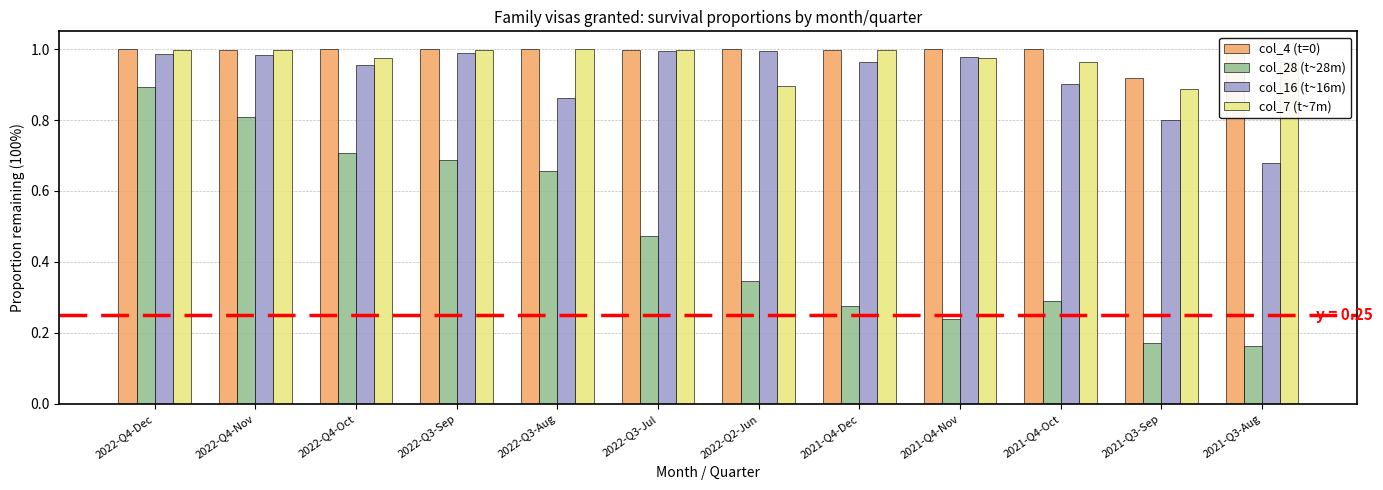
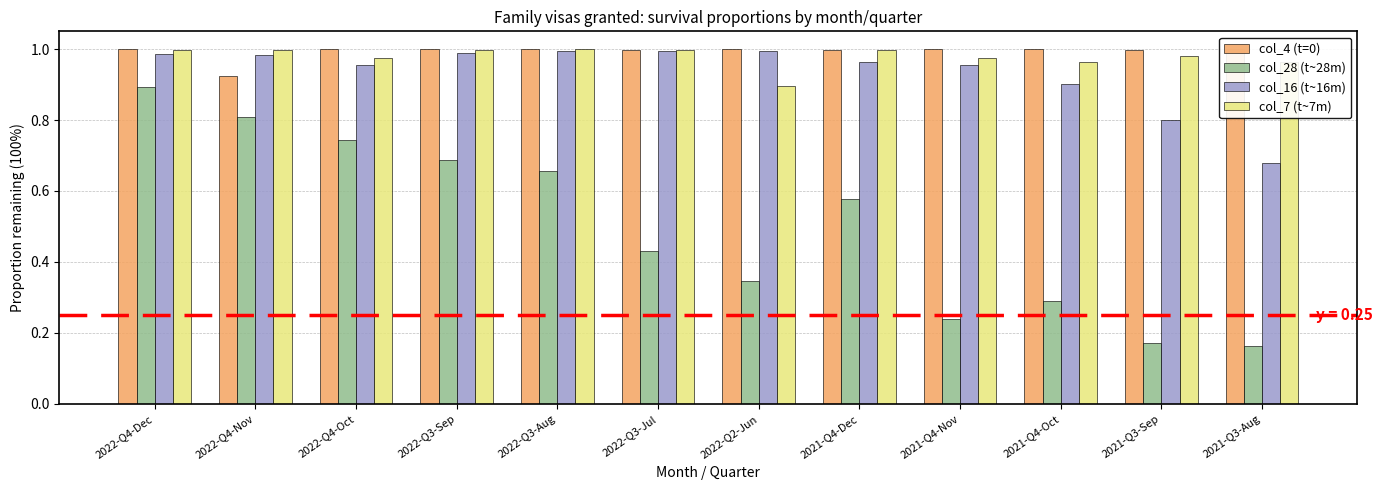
col_4 (t=0), 2022-Q4-Nov: 1.00 -> 0.92
col_28 (t~28m), 2022-Q4-Oct: 0.71 -> 0.74
col_16 (t~16m), 2022-Q3-Aug: 0.86 -> 0.99
col_28 (t~28m), 2022-Q3-Jul: 0.47 -> 0.43
col_28 (t~28m), 2021-Q4-Dec: 0.27 -> 0.58
col_16 (t~16m), 2021-Q4-Nov: 0.98 -> 0.95
col_4 (t=0), 2021-Q3-Sep: 0.92 -> 1.00
col_7 (t~7m), 2021-Q3-Sep: 0.89 -> 0.98
